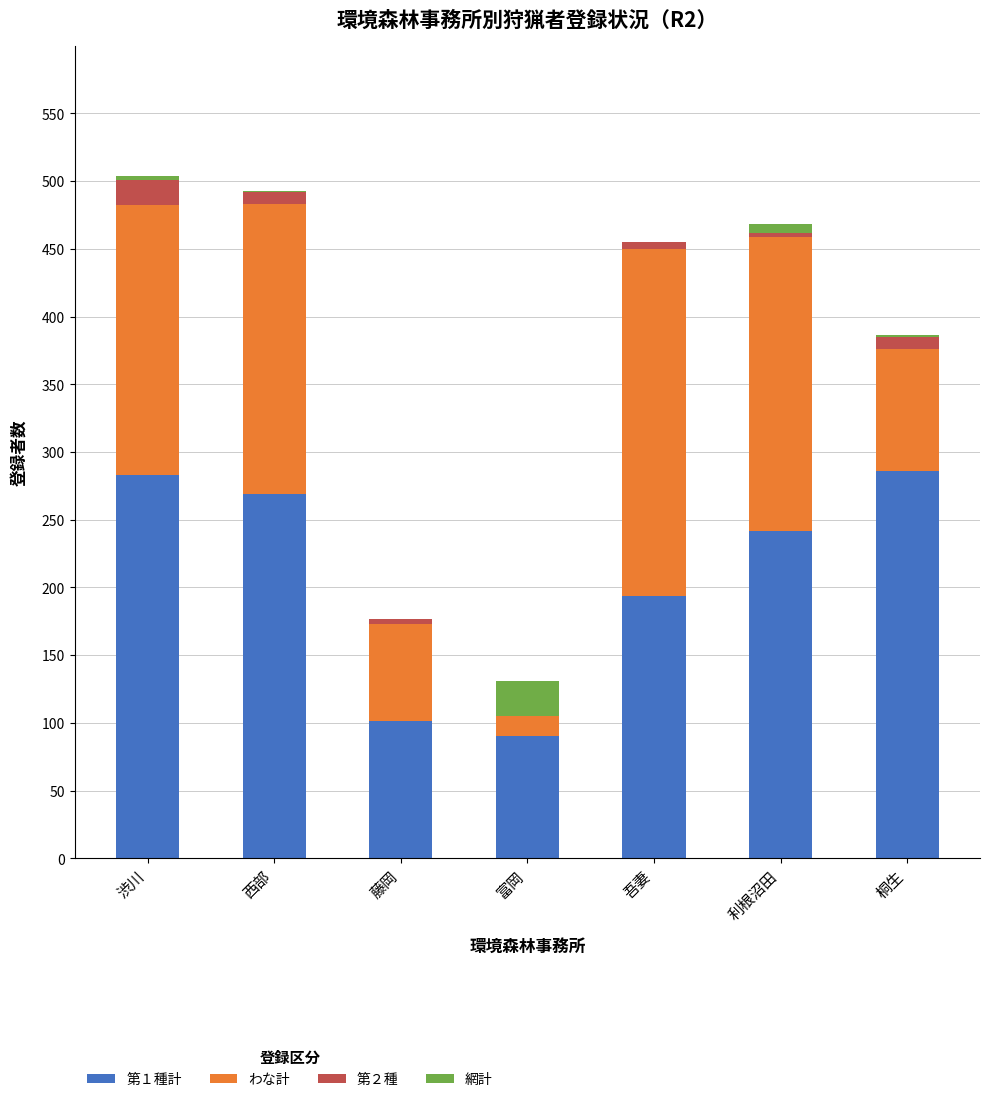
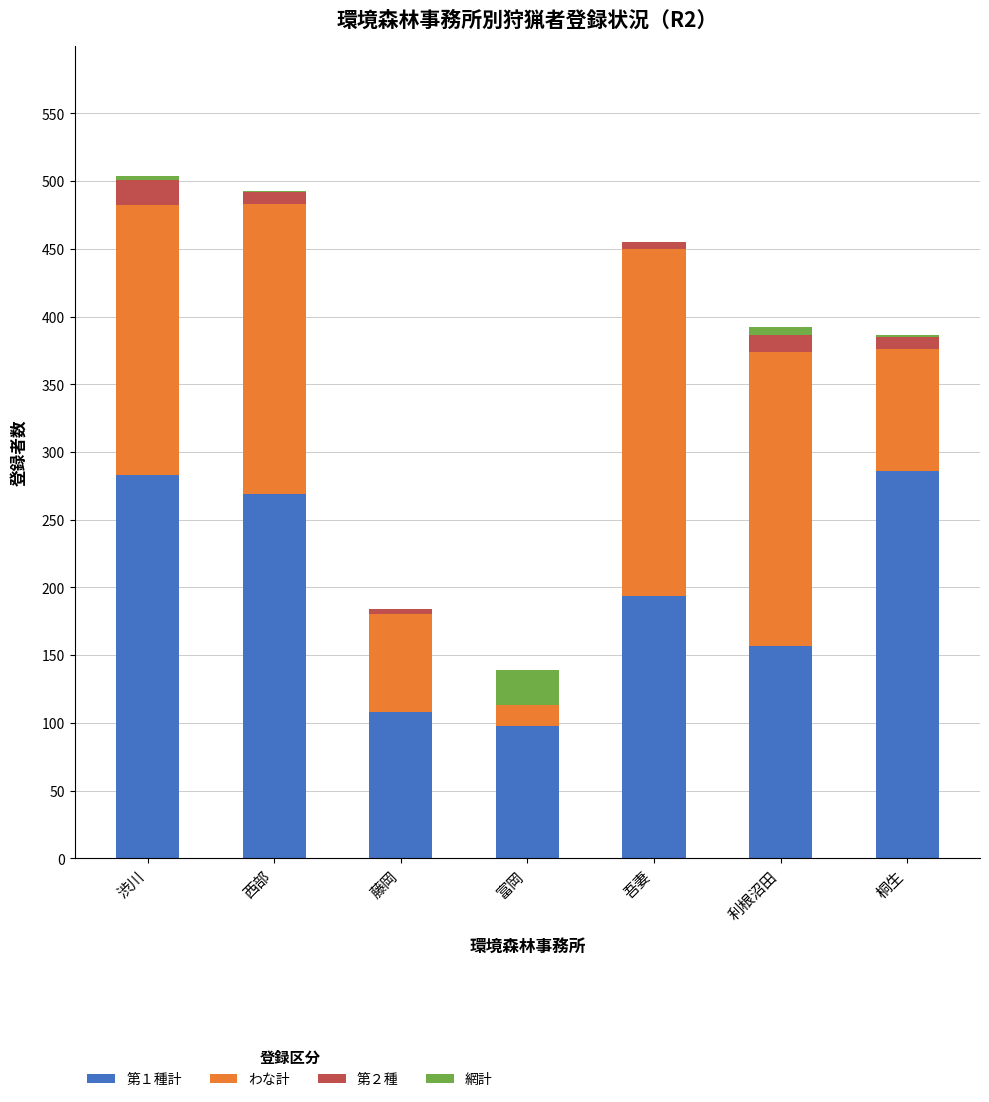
第１種計, 藤岡: 101 -> 108
第１種計, 富岡: 90 -> 98
第１種計, 利根沼田: 242 -> 157
第２種, 利根沼田: 3 -> 12
